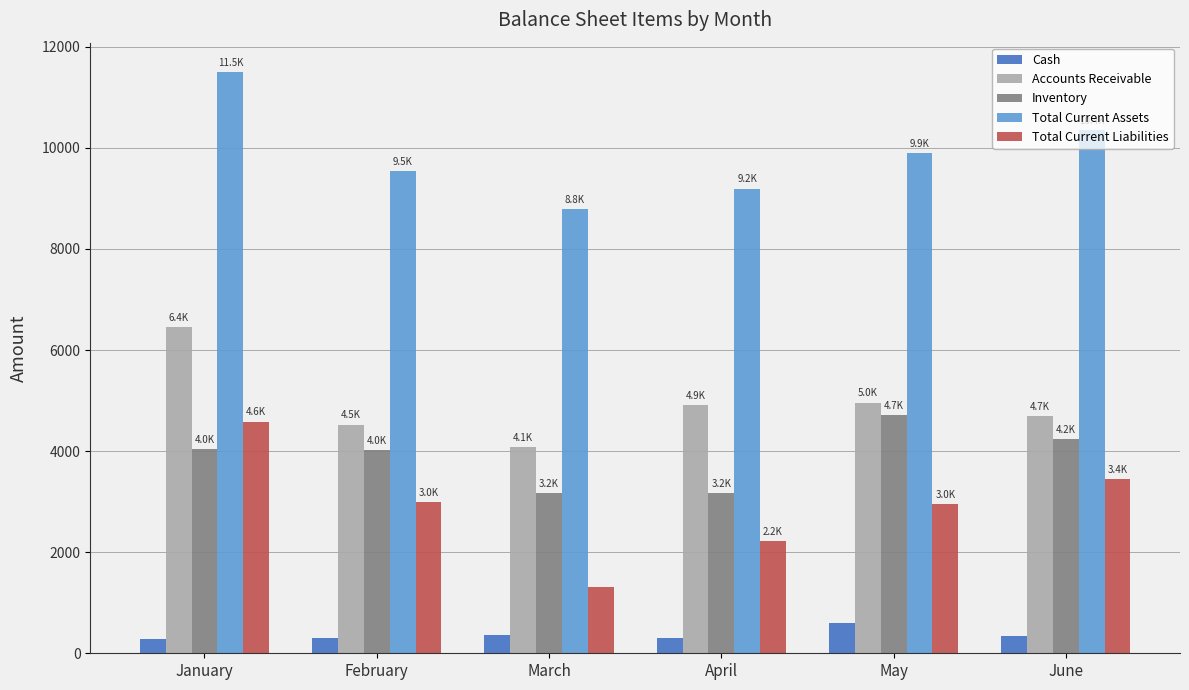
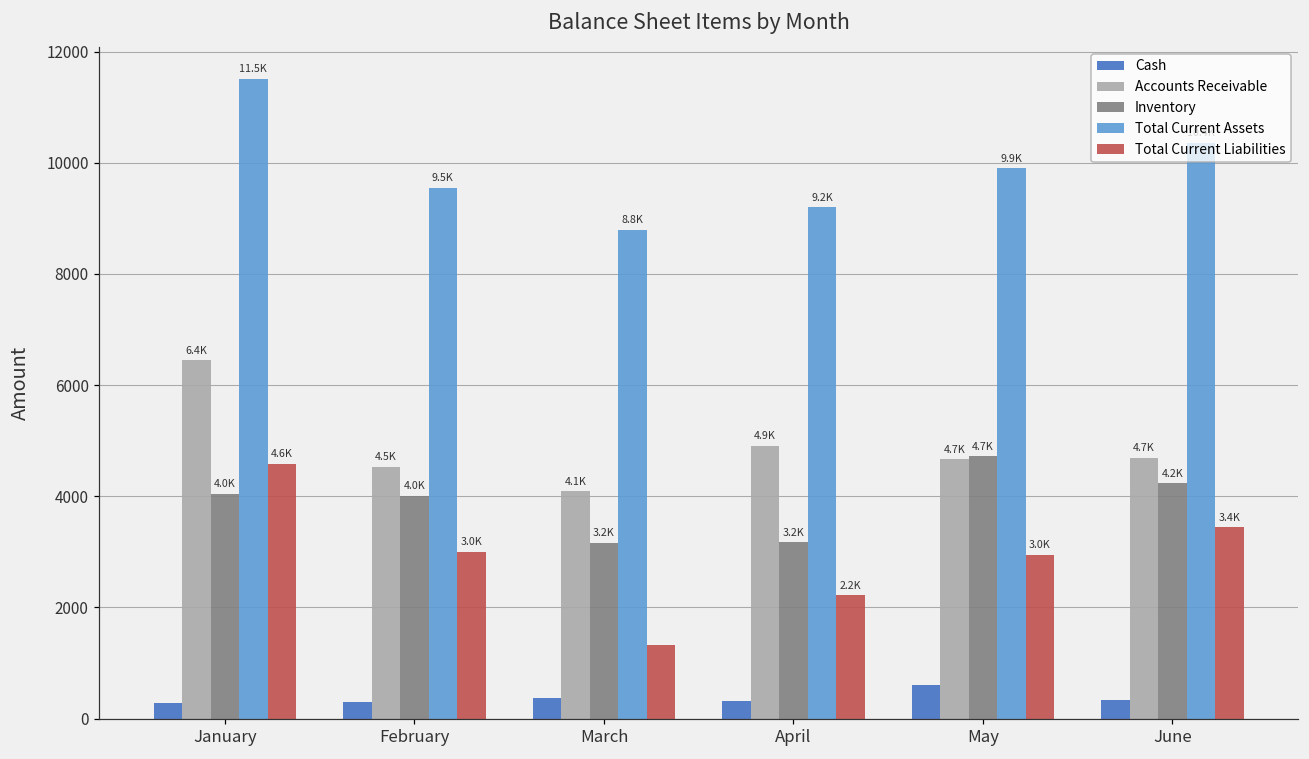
Accounts Receivable, May: 5.0K -> 4.7K
